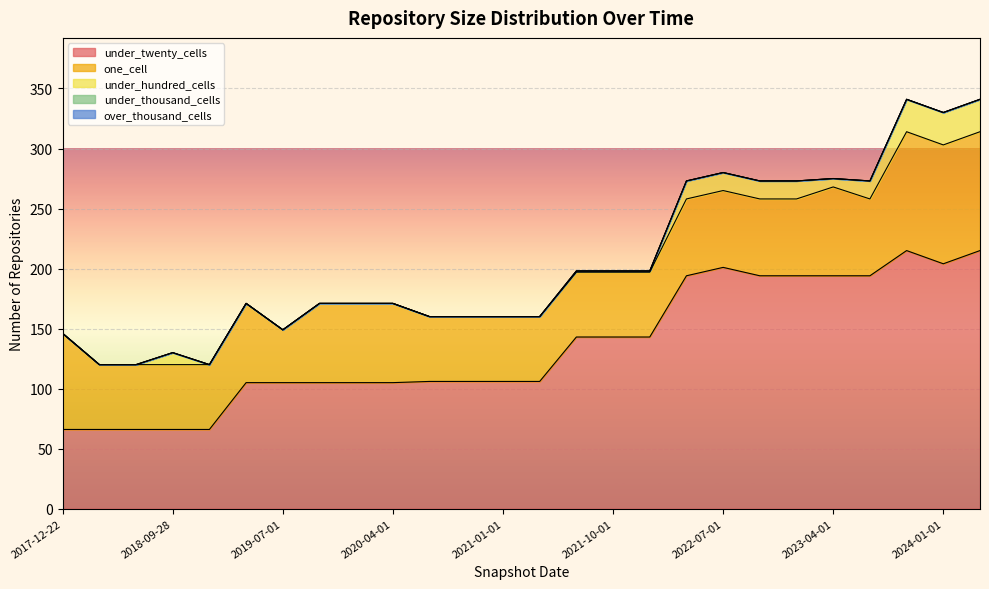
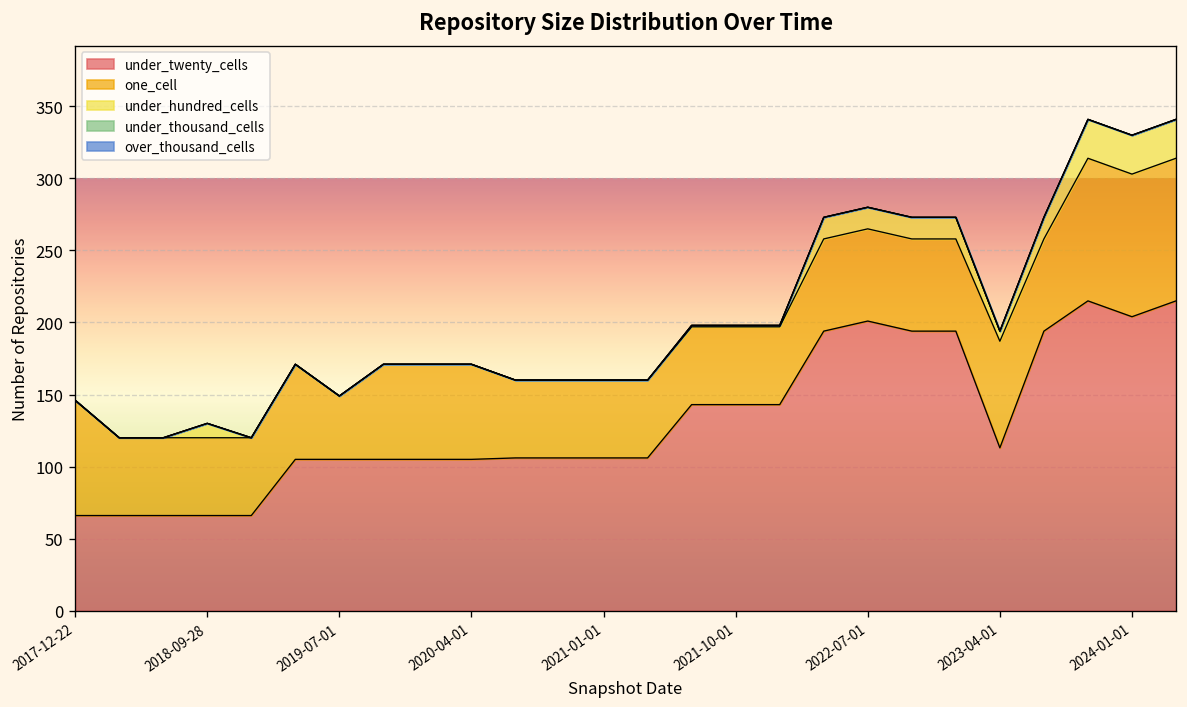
under_twenty_cells, 2023-04-01: 194 -> 113
